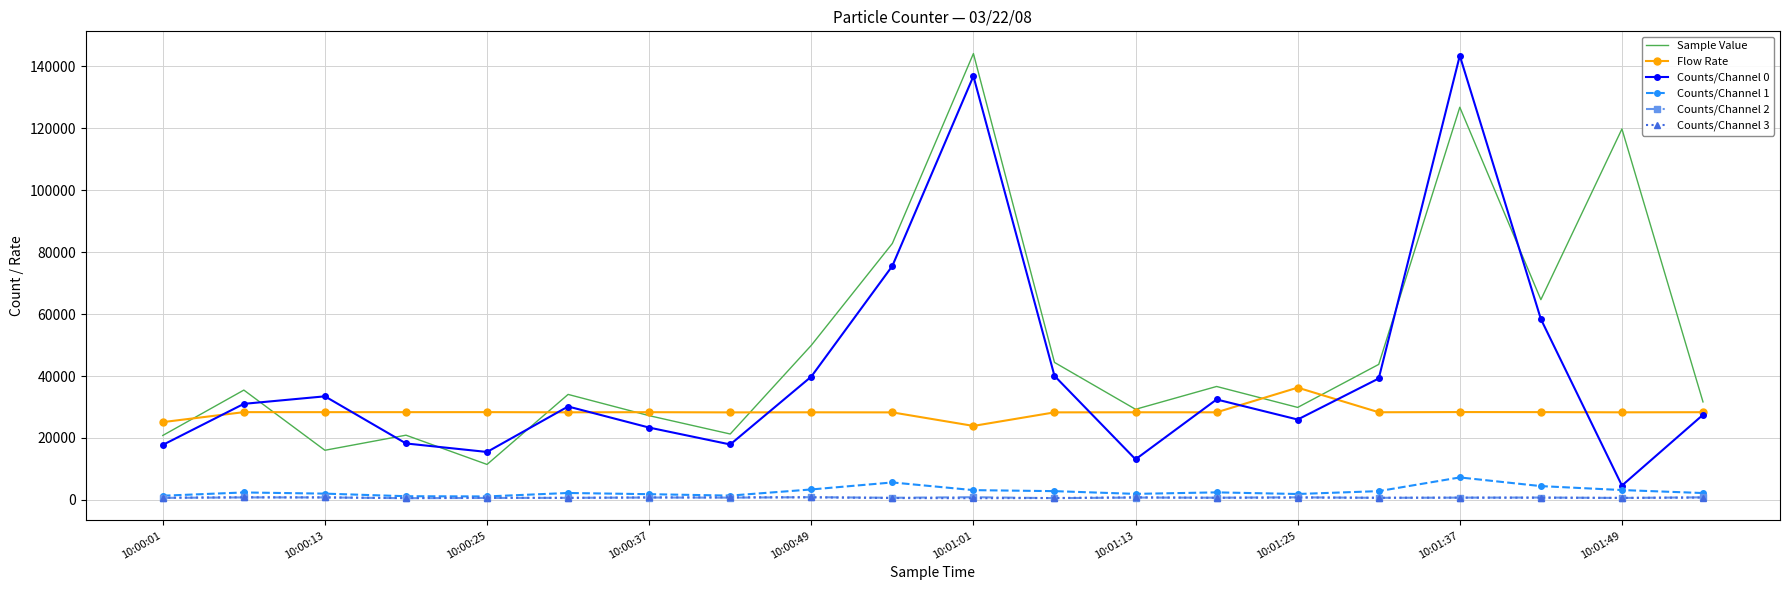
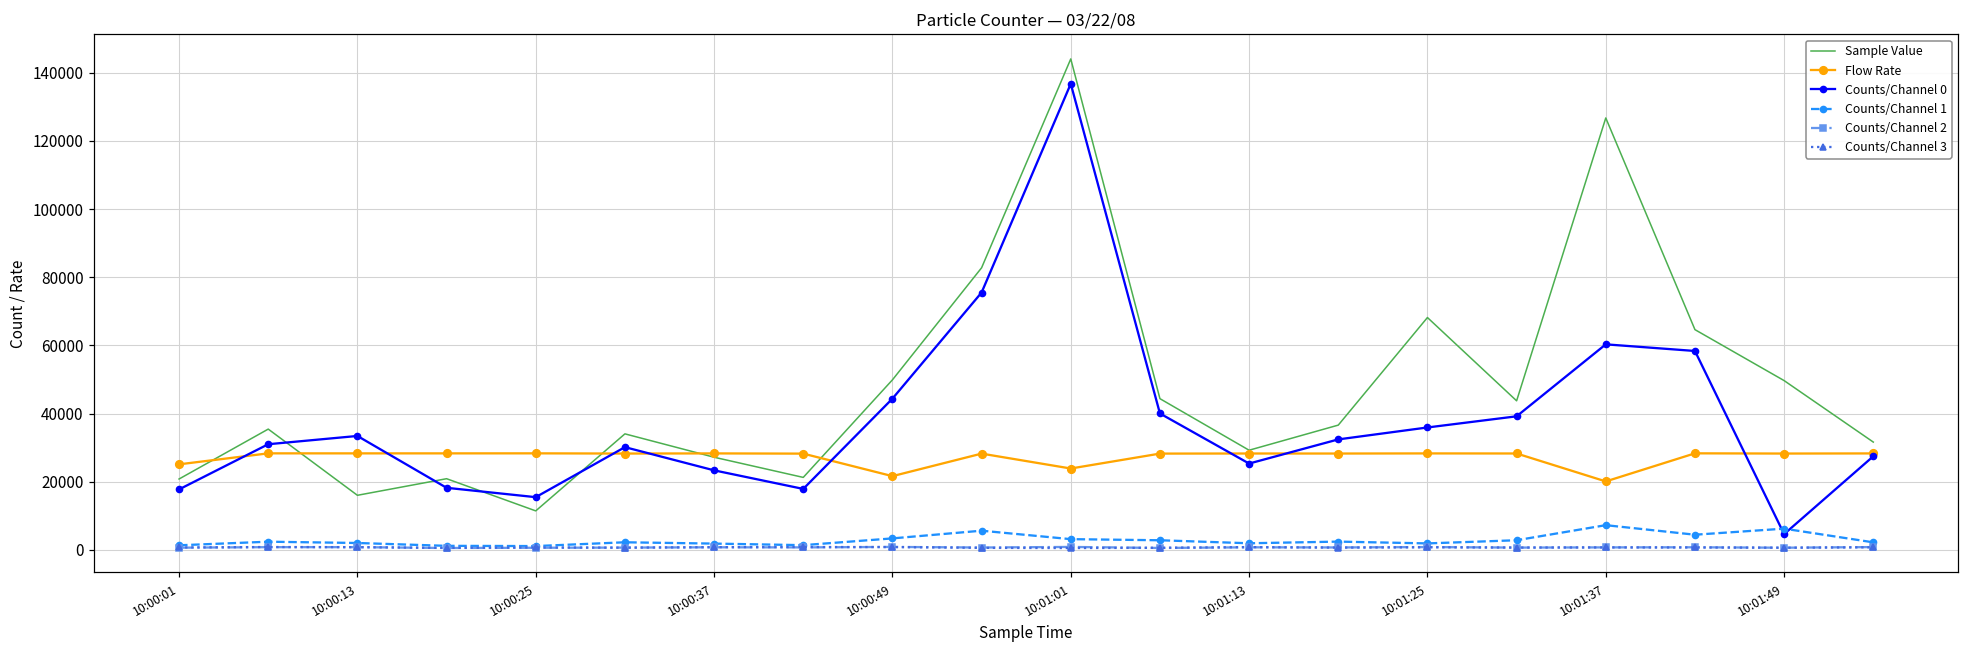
Flow Rate, 10:00:49: 28000 -> 22000
Counts/Channel 0, 10:00:49: 40000 -> 44000
Counts/Channel 0, 10:01:13: 13000 -> 25000
Sample Value, 10:01:25: 30000 -> 68000
Flow Rate, 10:01:25: 36000 -> 28000
Counts/Channel 0, 10:01:25: 26000 -> 36000
Flow Rate, 10:01:37: 28000 -> 20000
Counts/Channel 0, 10:01:37: 143000 -> 60000
Sample Value, 10:01:49: 120000 -> 50000
Counts/Channel 1, 10:01:49: 3000 -> 6000
